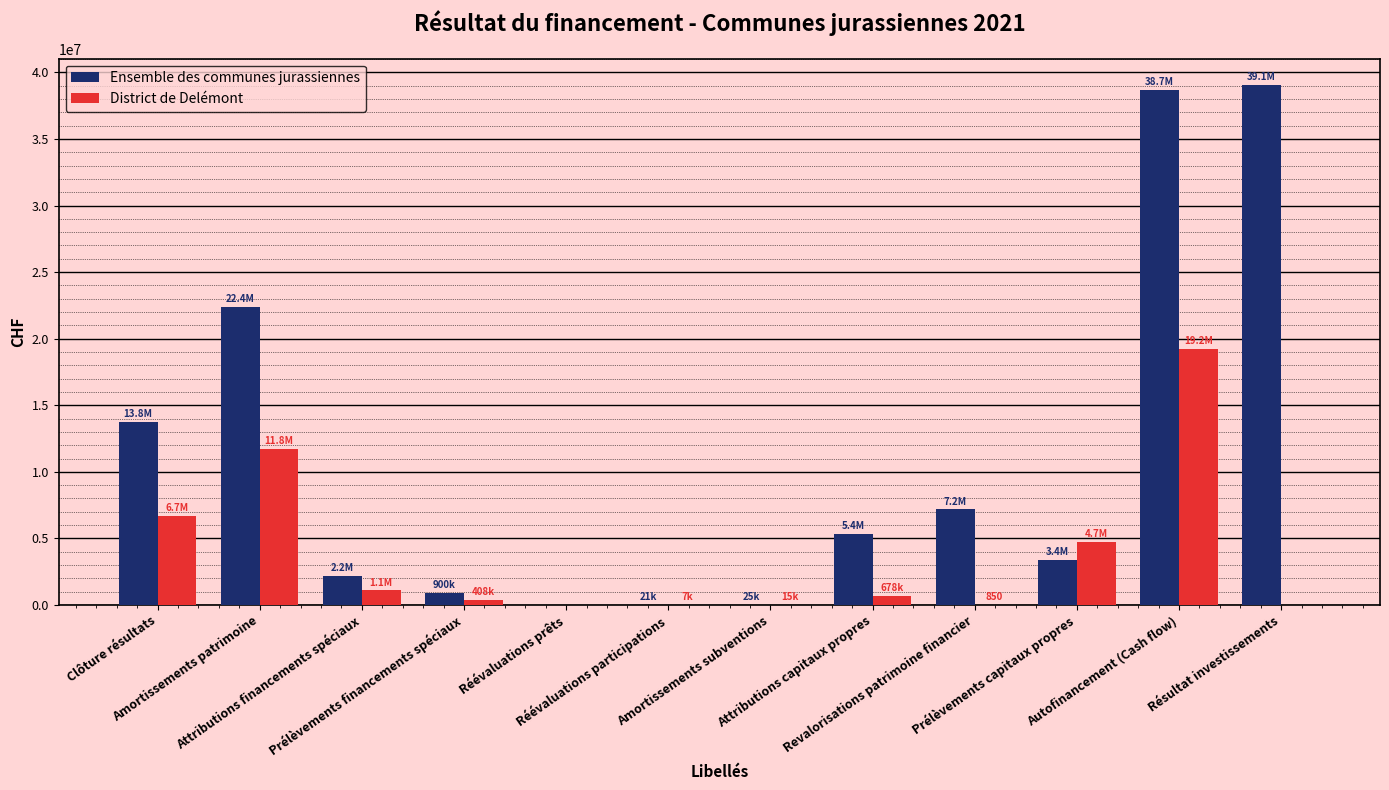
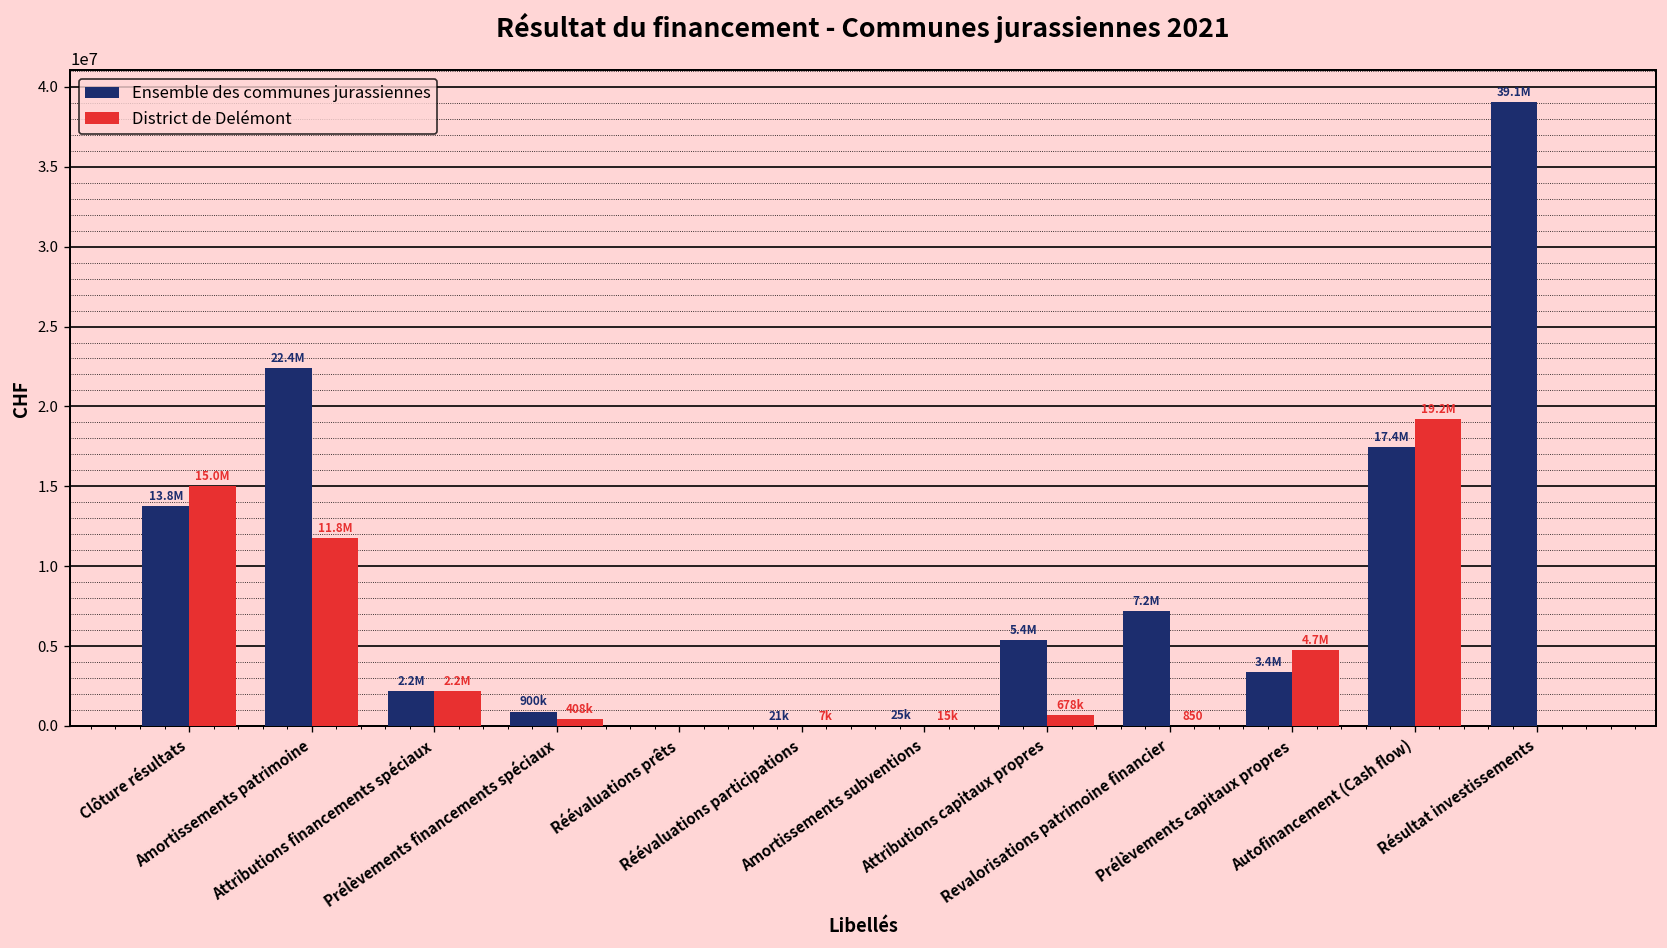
District de Delémont, Clôture résultats: 6.7M -> 15.0M
District de Delémont, Attributions financements spéciaux: 1.1M -> 2.2M
Ensemble des communes jurassiennes, Autofinancement (Cash flow): 38.7M -> 17.4M
